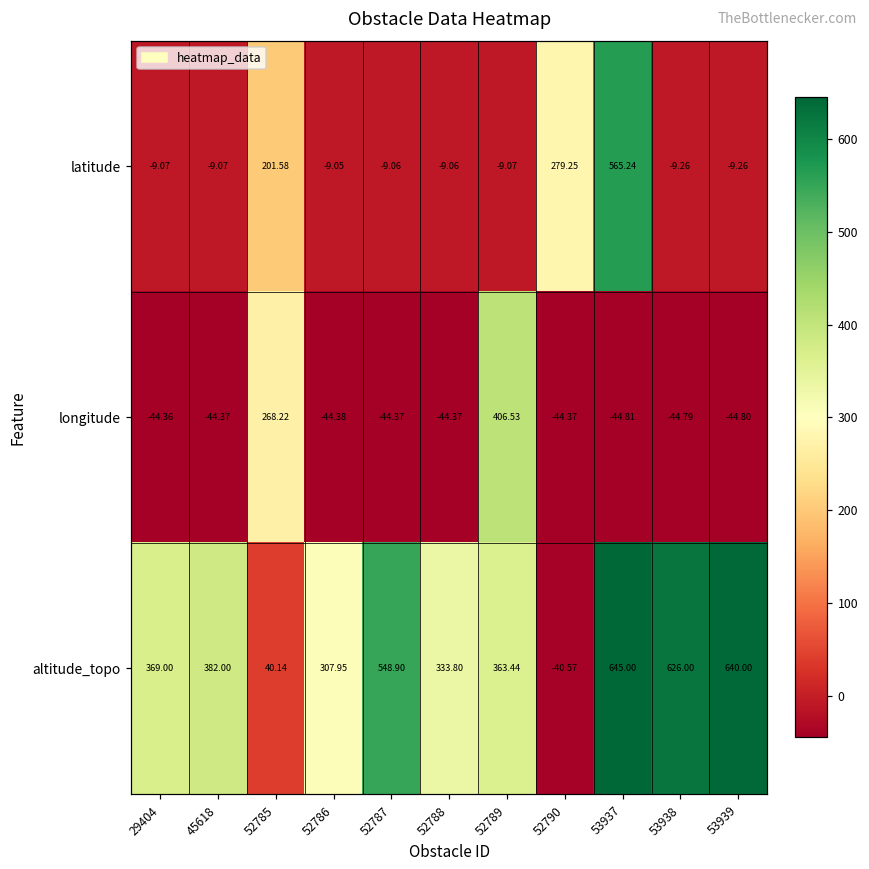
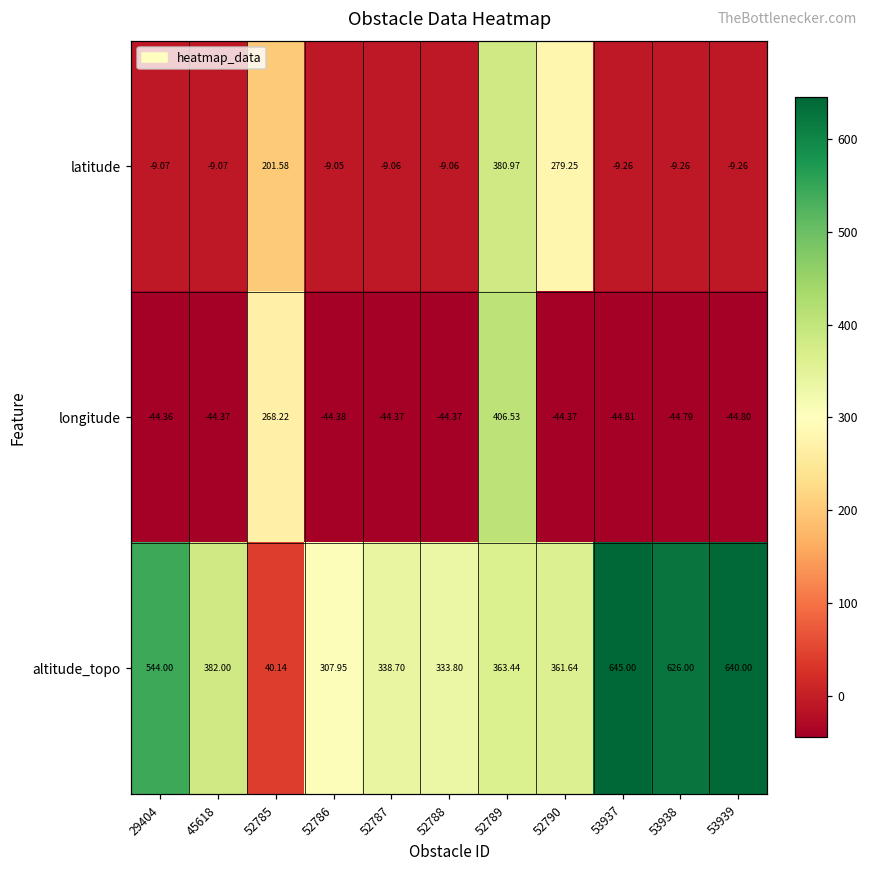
latitude, 52789: -9.07 -> 380.97
latitude, 53937: 565.24 -> -9.26
altitude_topo, 29404: 369.00 -> 544.00
altitude_topo, 52787: 548.90 -> 338.70
altitude_topo, 52790: -40.57 -> 361.64
